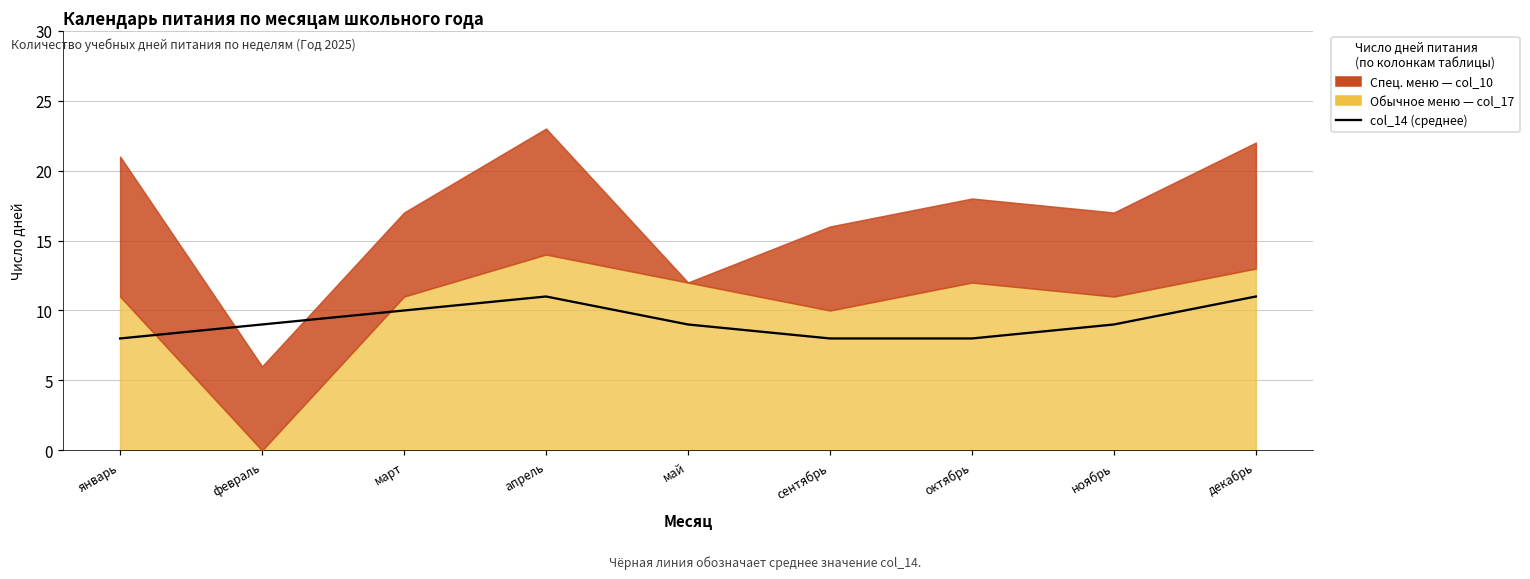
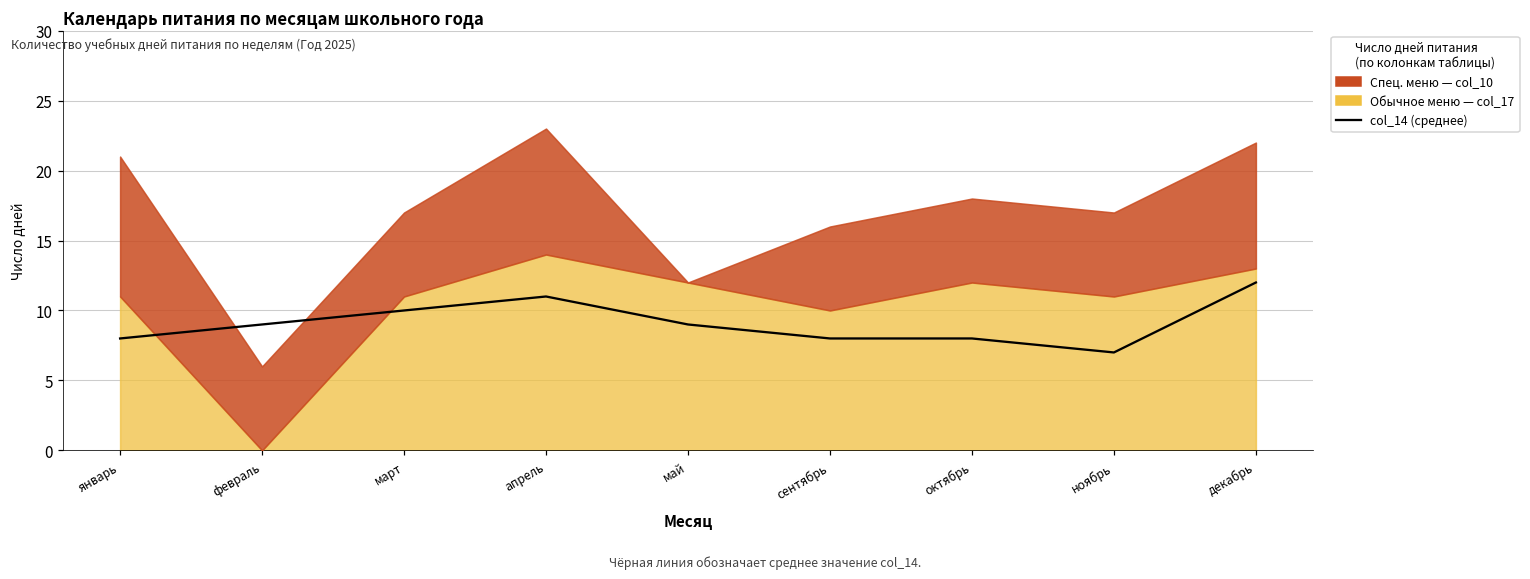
col_14 (среднее), ноябрь: 9 -> 7
col_14 (среднее), декабрь: 11 -> 12
